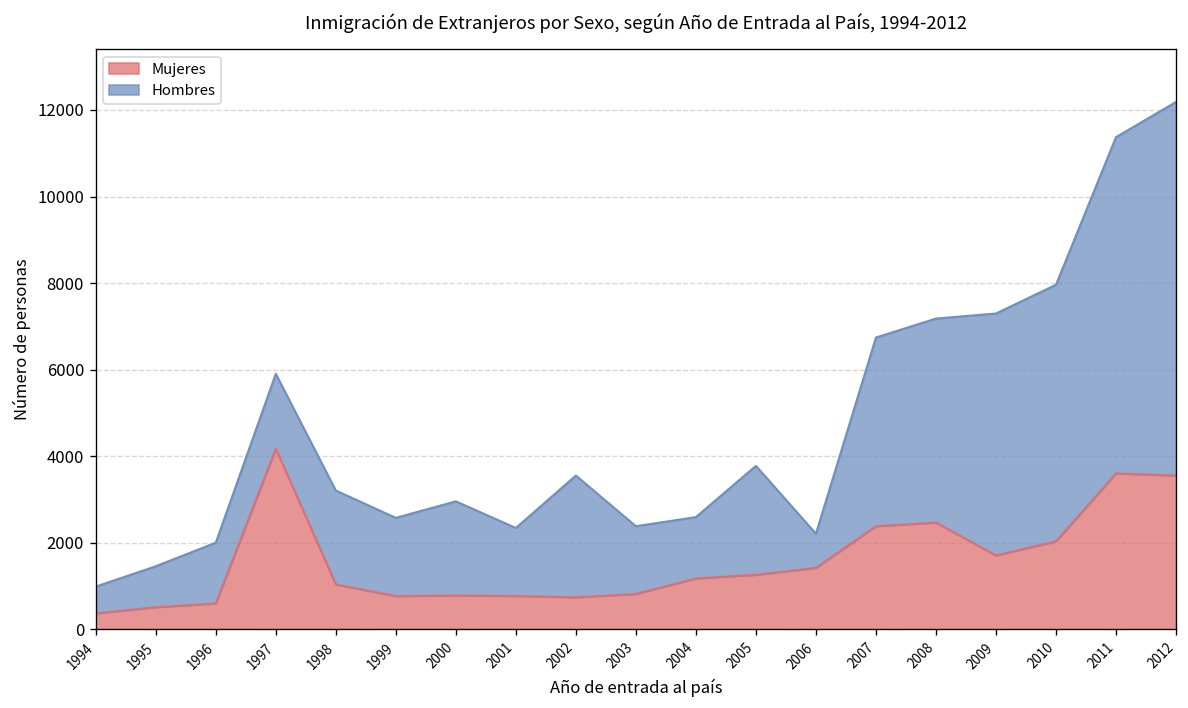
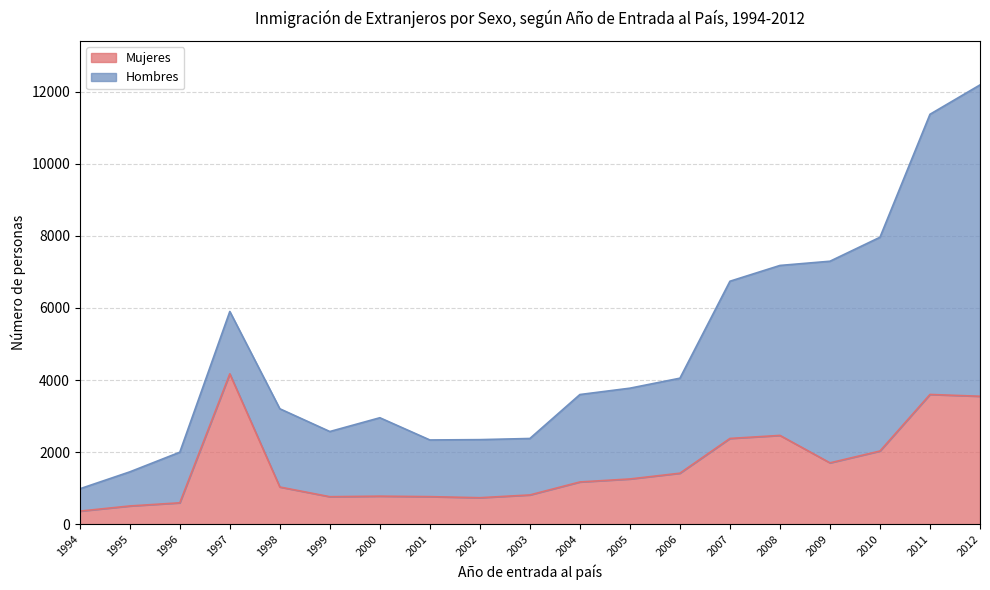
Hombres, 2002: 2800 -> 1600
Hombres, 2004: 1400 -> 2400
Hombres, 2006: 800 -> 2600
